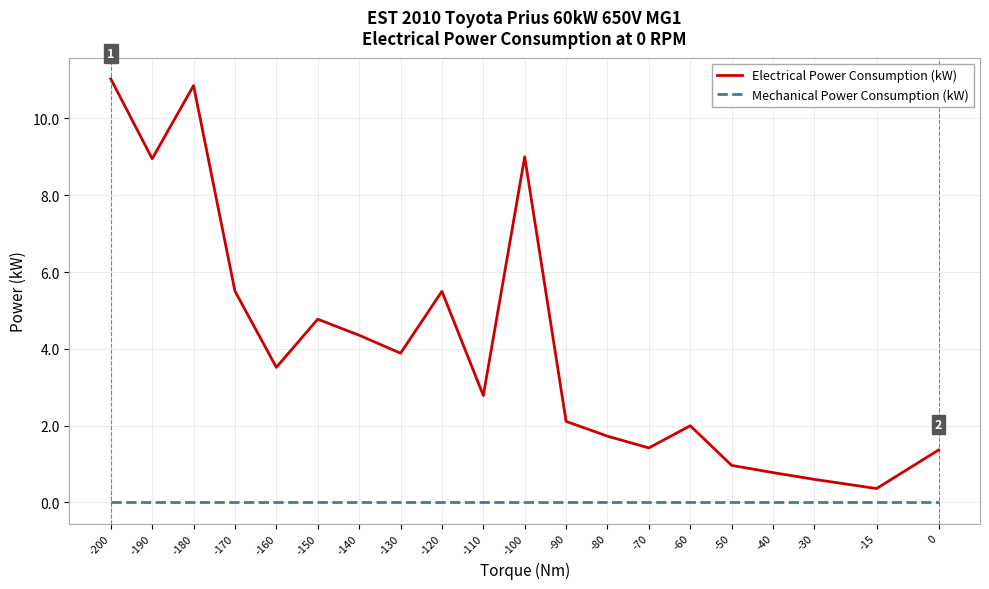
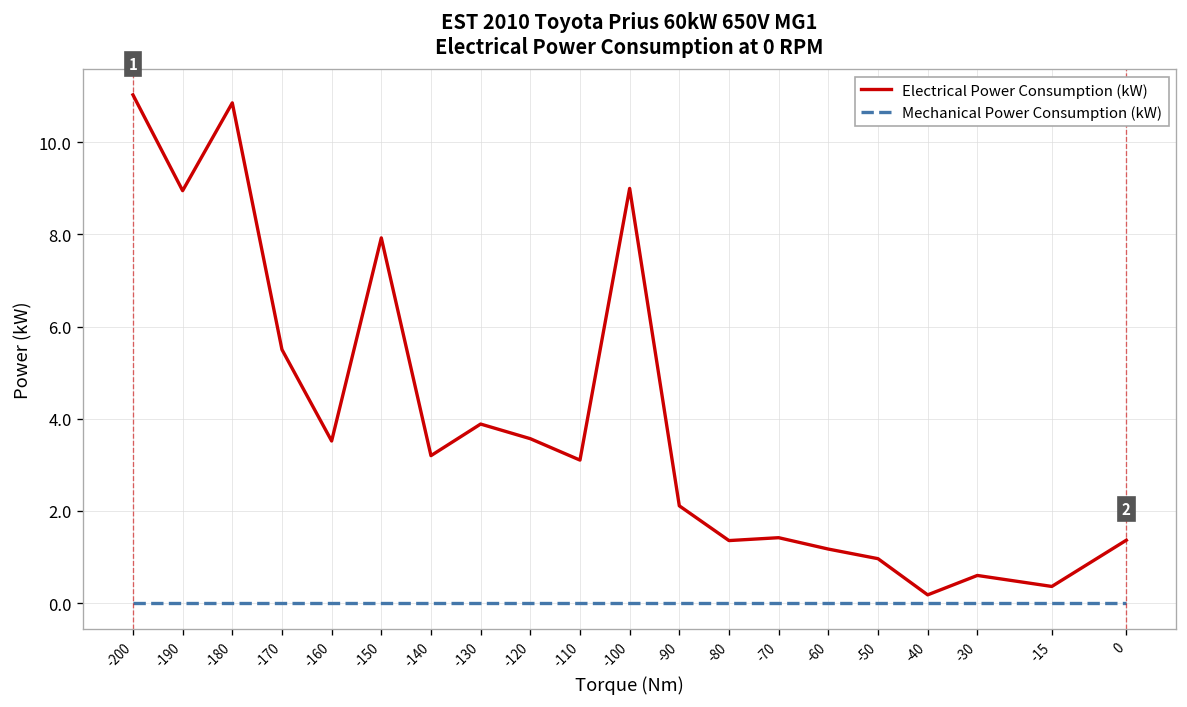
Electrical Power Consumption (kW), -150: 4.8 -> 7.9
Electrical Power Consumption (kW), -140: 4.4 -> 3.2
Electrical Power Consumption (kW), -120: 5.5 -> 3.6
Electrical Power Consumption (kW), -110: 2.8 -> 3.1
Electrical Power Consumption (kW), -80: 1.7 -> 1.4
Electrical Power Consumption (kW), -60: 2.0 -> 1.2
Electrical Power Consumption (kW), -40: 0.8 -> 0.2
